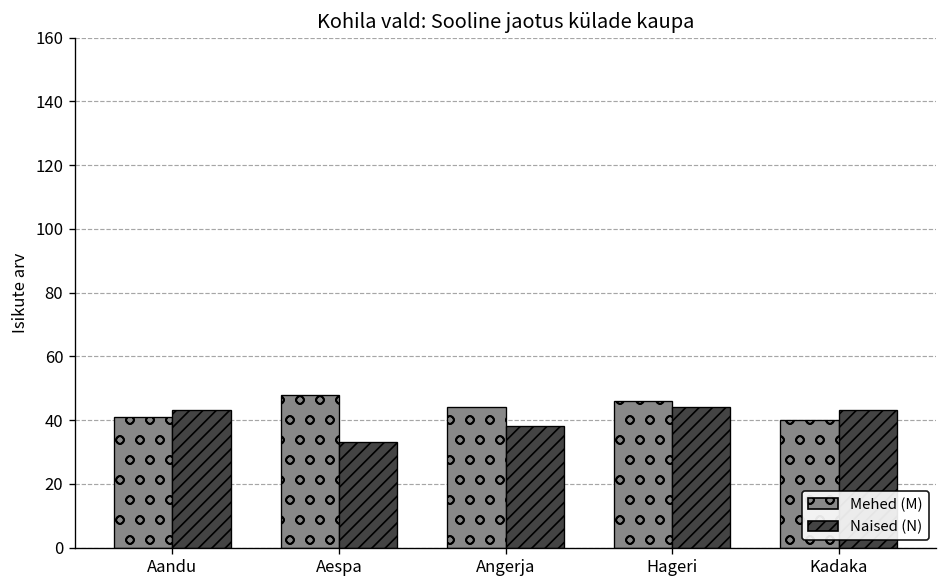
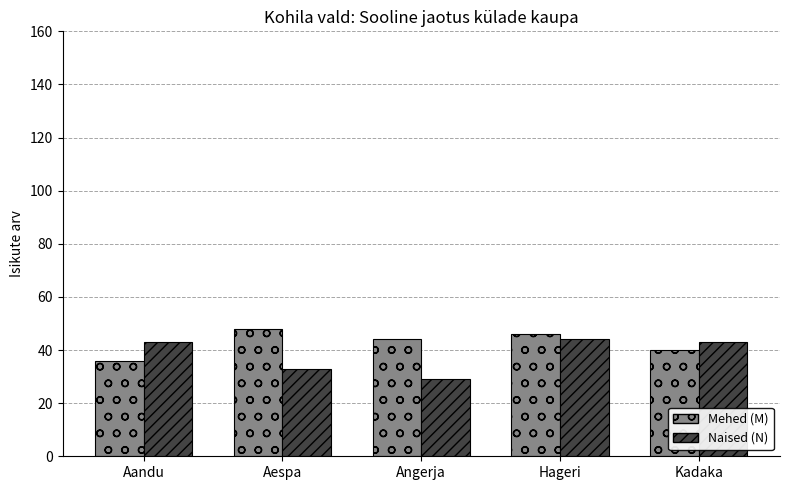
Mehed (M), Aandu: 41 -> 36
Naised (N), Angerja: 38 -> 29
